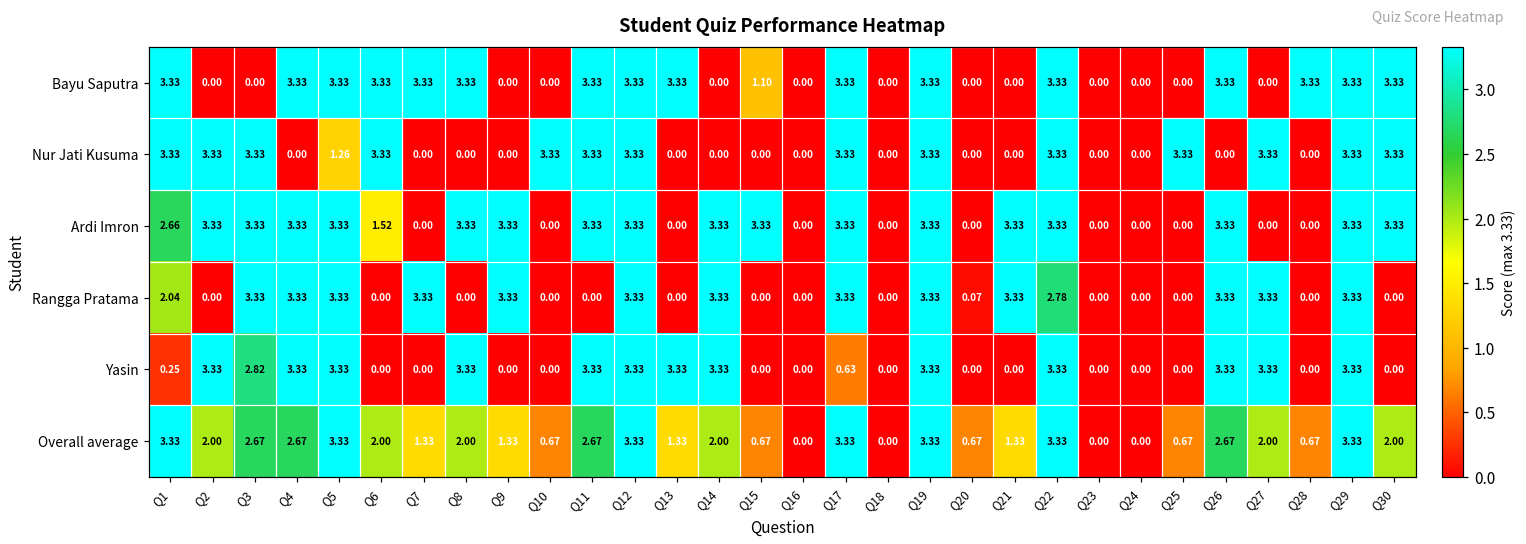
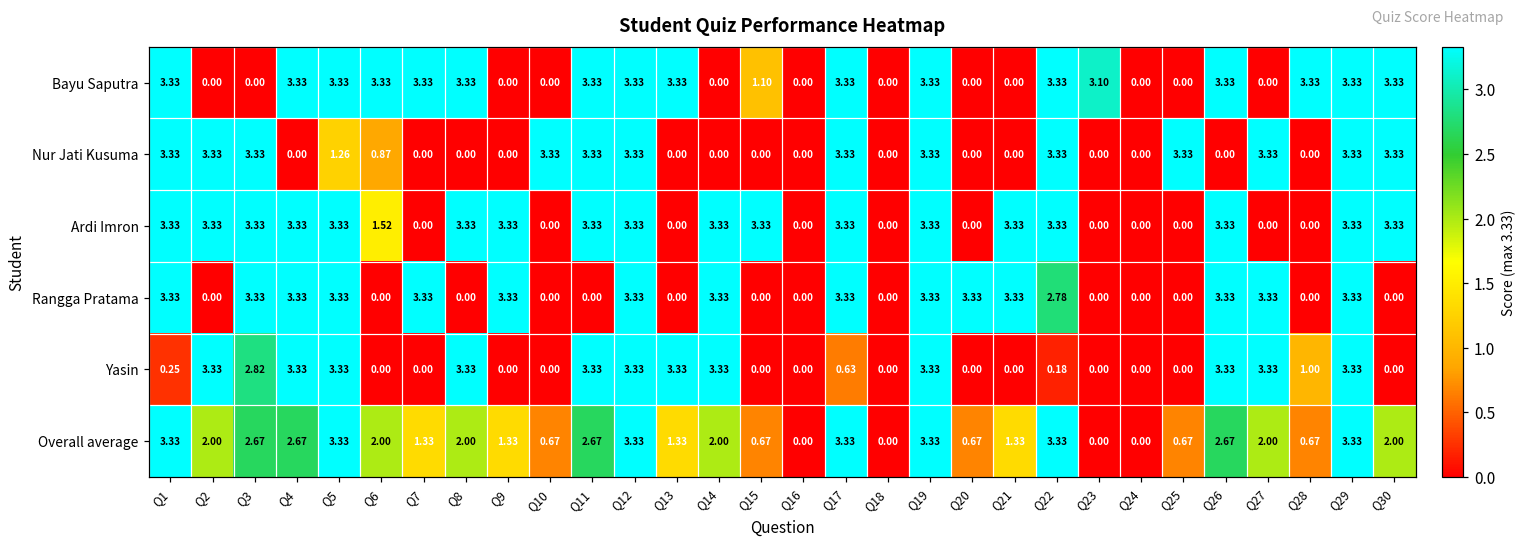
Bayu Saputra, Q23: 0.00 -> 3.10
Nur Jati Kusuma, Q6: 3.33 -> 0.87
Ardi Imron, Q1: 2.66 -> 3.33
Rangga Pratama, Q1: 2.04 -> 3.33
Rangga Pratama, Q20: 0.07 -> 3.33
Yasin, Q22: 3.33 -> 0.18
Yasin, Q28: 0.00 -> 1.00
